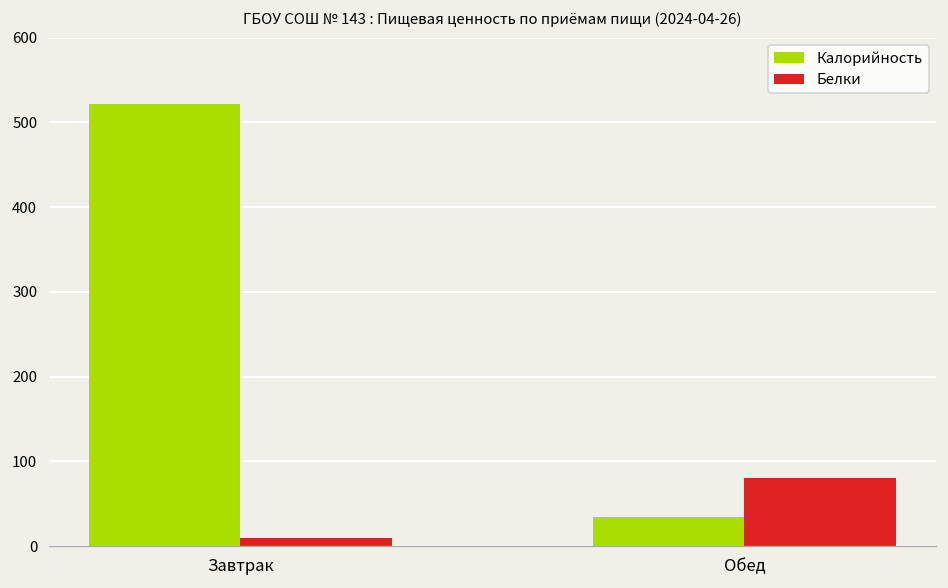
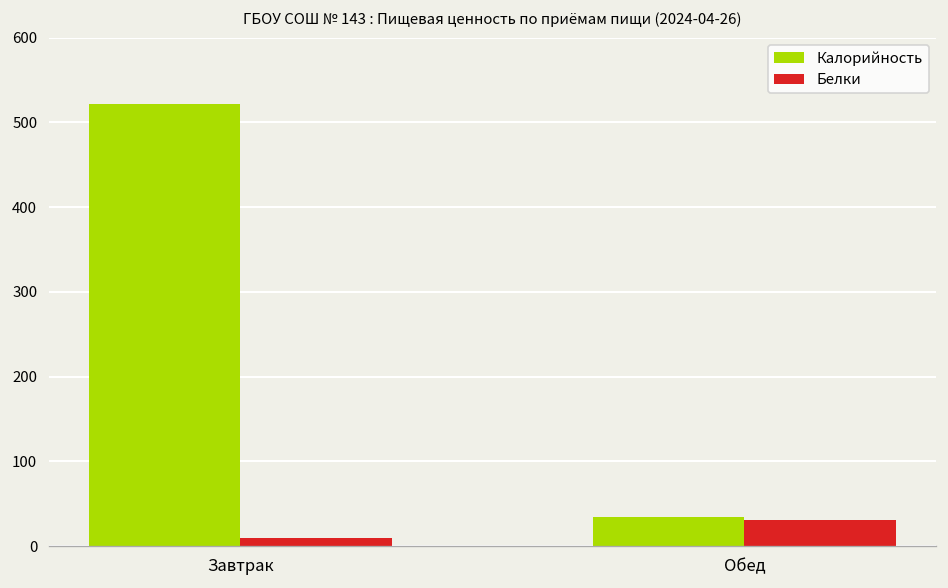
Белки, Обед: 80 -> 30
